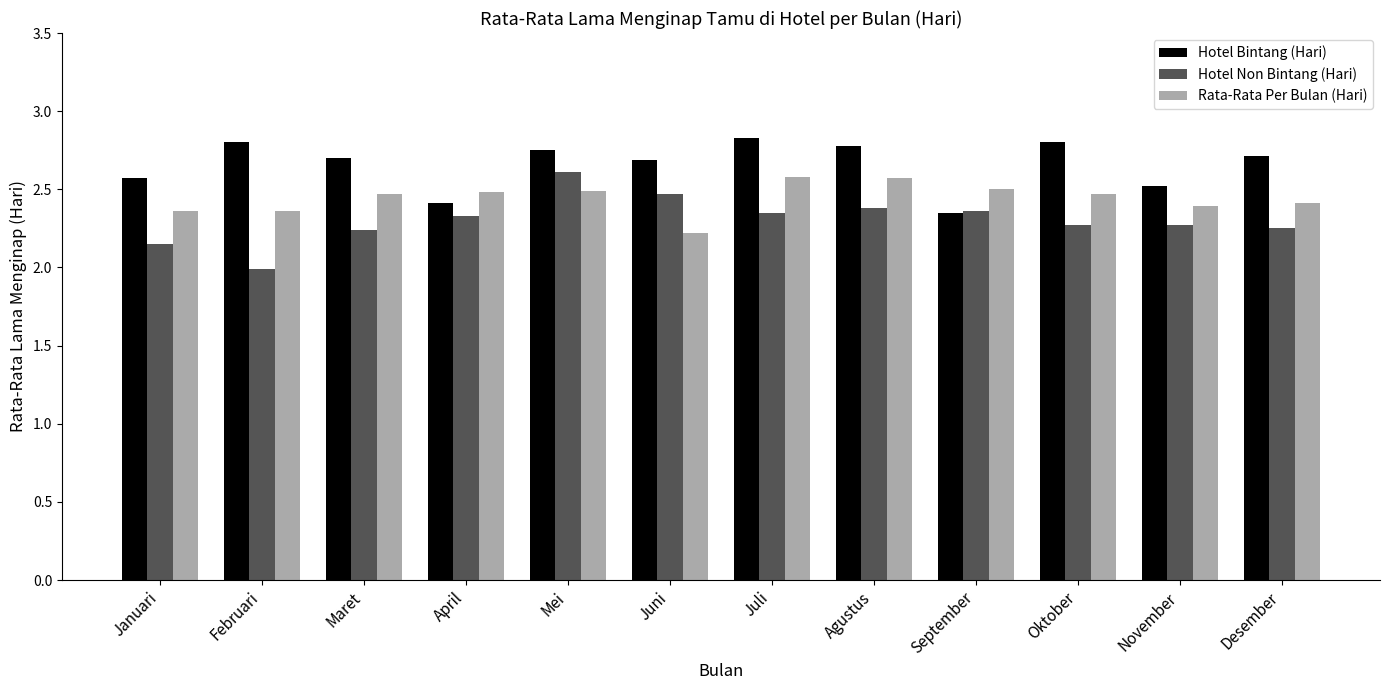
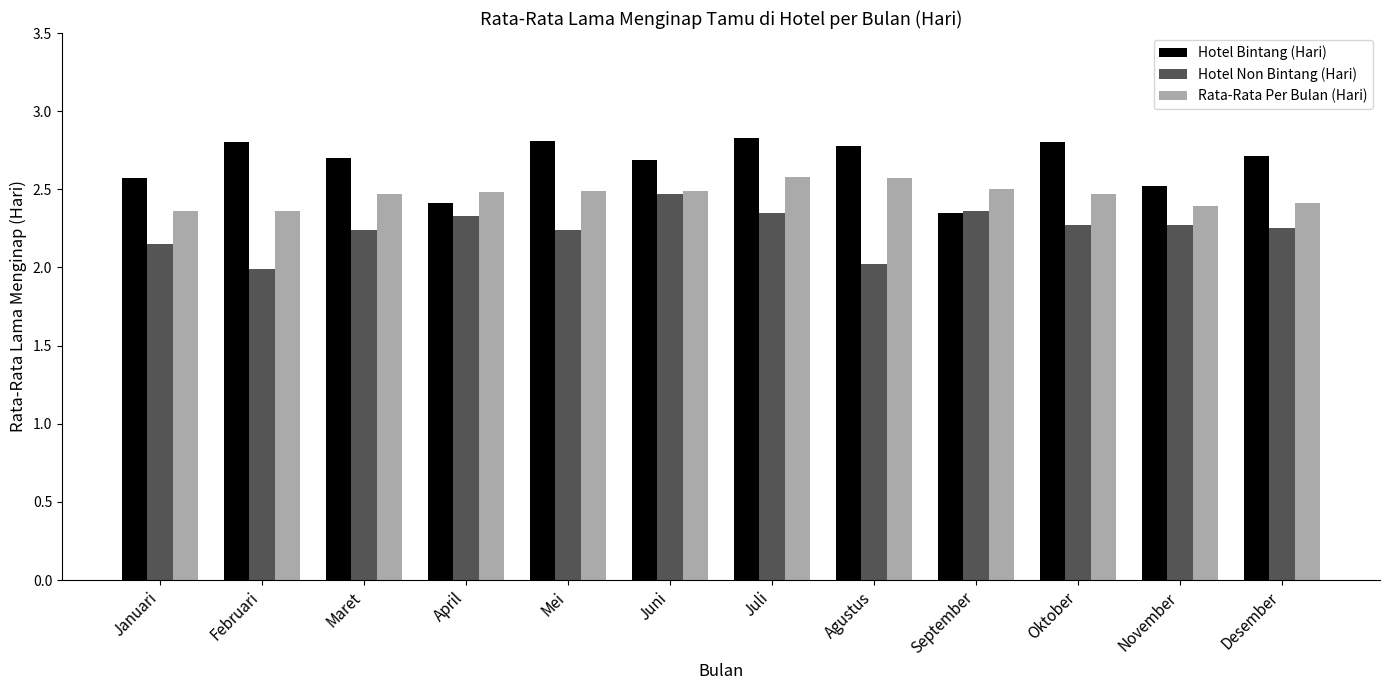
Hotel Bintang (Hari), Mei: 2.75 -> 2.81
Hotel Non Bintang (Hari), Mei: 2.61 -> 2.24
Rata-Rata Per Bulan (Hari), Juni: 2.22 -> 2.49
Hotel Non Bintang (Hari), Agustus: 2.38 -> 2.02
